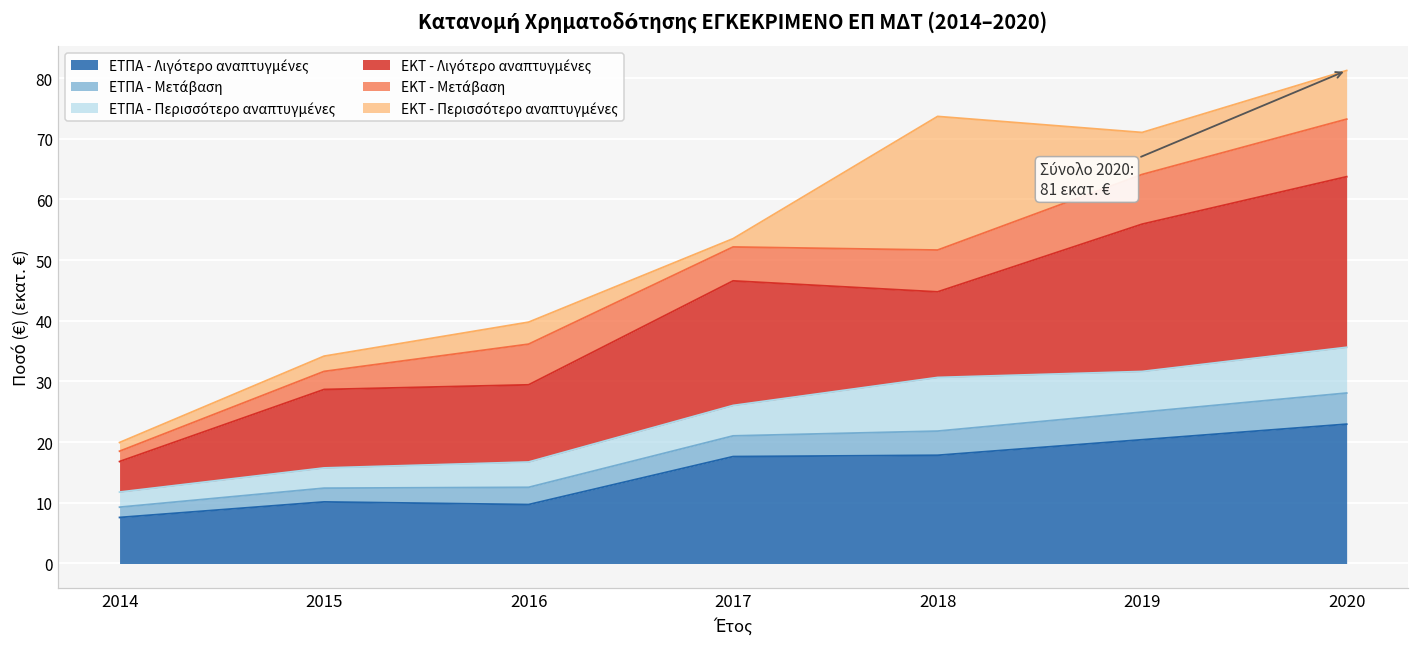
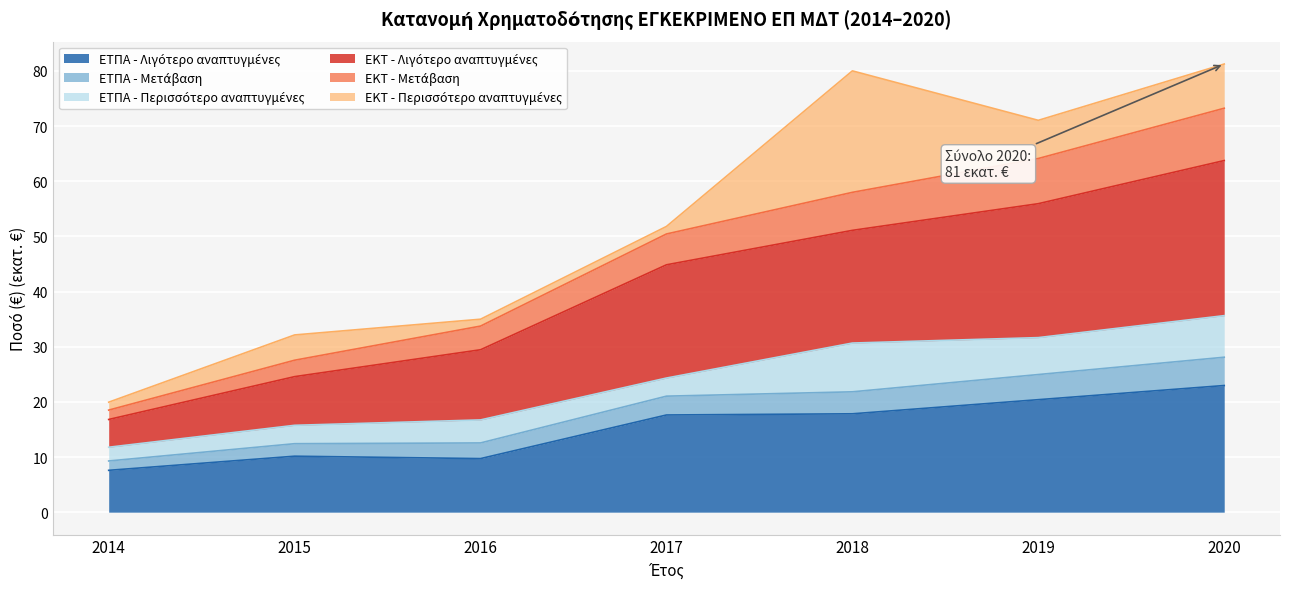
ΕΚΤ - Λιγότερο αναπτυγμένες, 2015: 13 -> 9
ΕΚΤ - Περισσότερο αναπτυγμένες, 2015: 3 -> 5
ΕΚΤ - Μετάβαση, 2016: 7 -> 4
ΕΚΤ - Περισσότερο αναπτυγμένες, 2016: 4 -> 1
ΕΤΠΑ - Περισσότερο αναπτυγμένες, 2017: 5 -> 3
ΕΚΤ - Λιγότερο αναπτυγμένες, 2018: 14 -> 20
